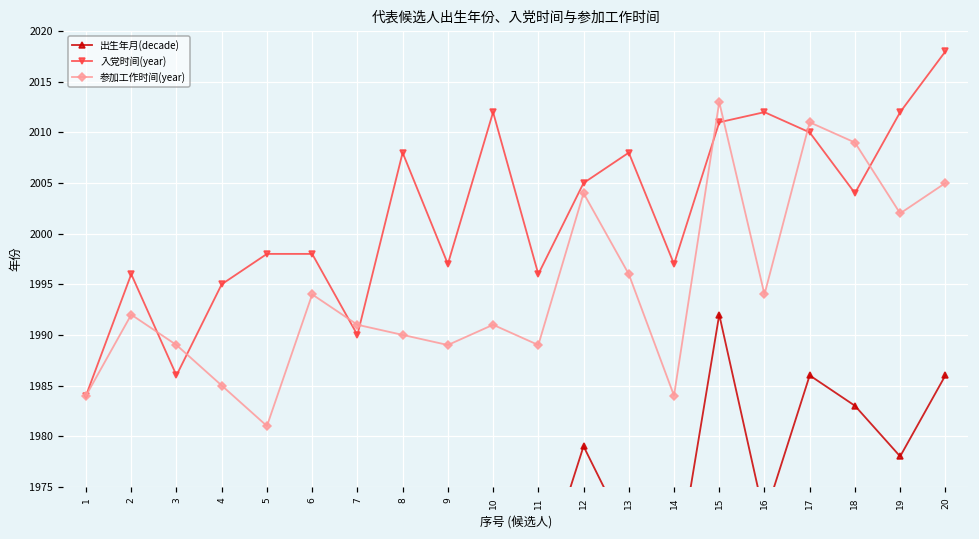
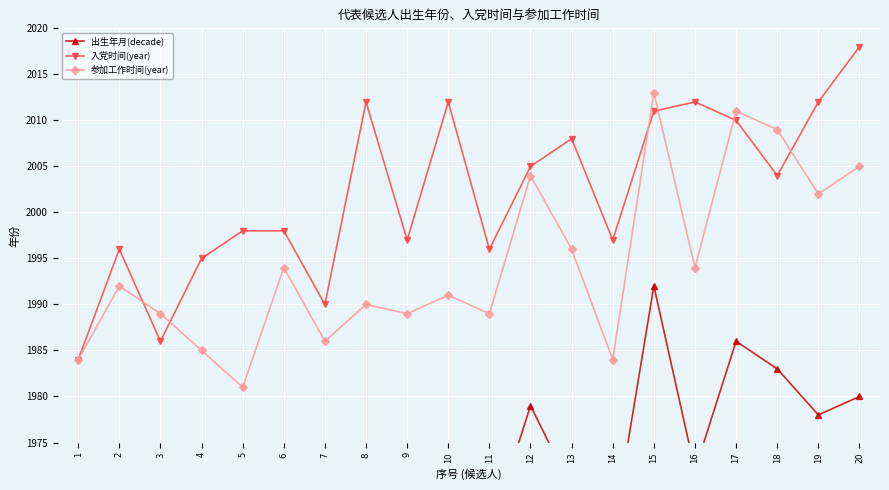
参加工作时间(year), 7: 1991 -> 1986
入党时间(year), 8: 2008 -> 2012
出生年月(decade), 20: 1986 -> 1980
